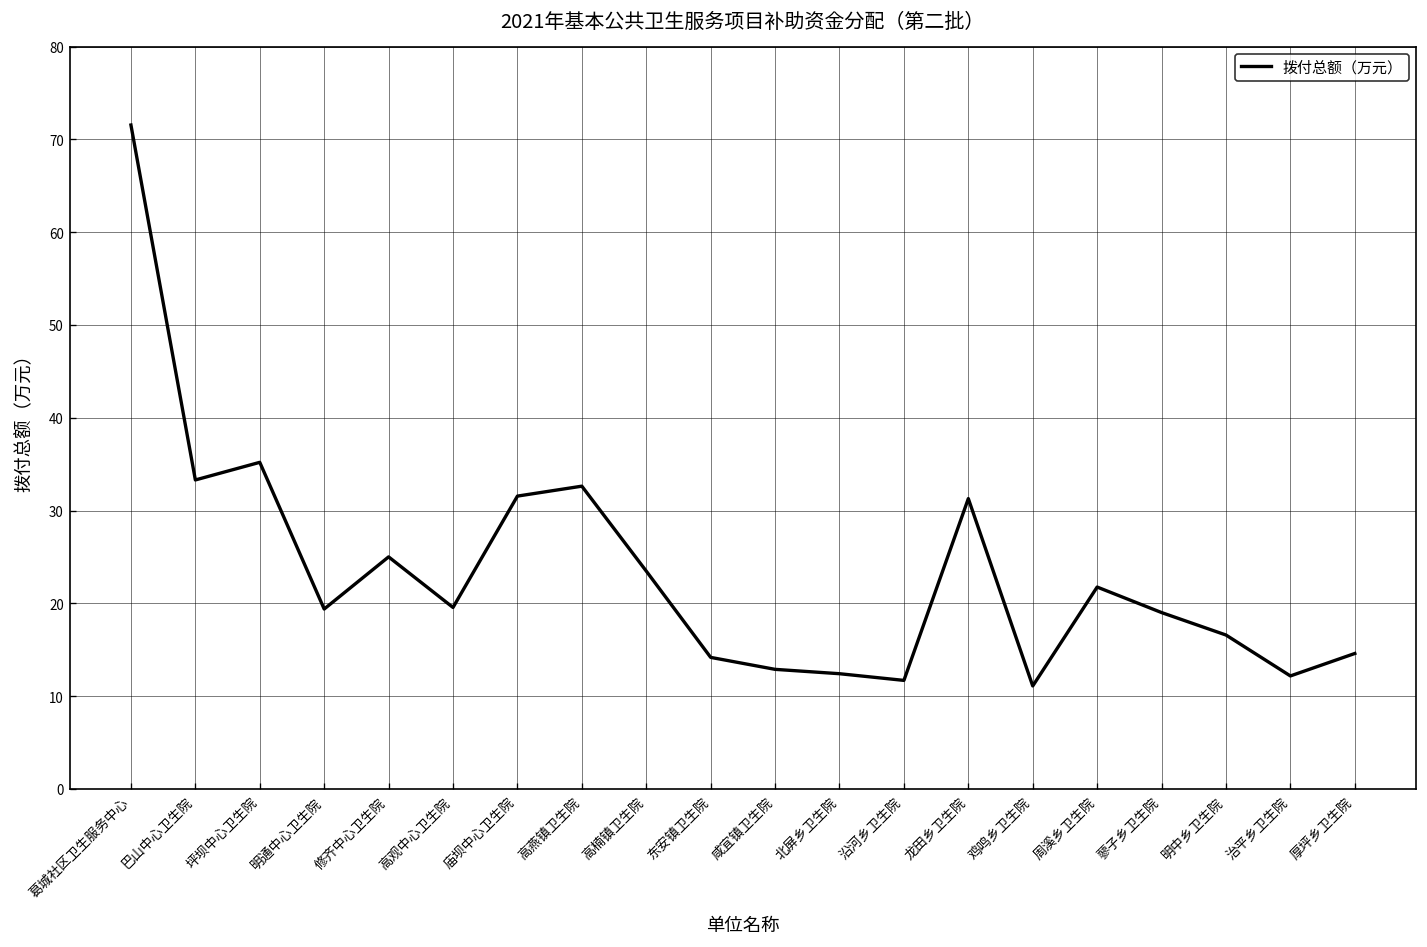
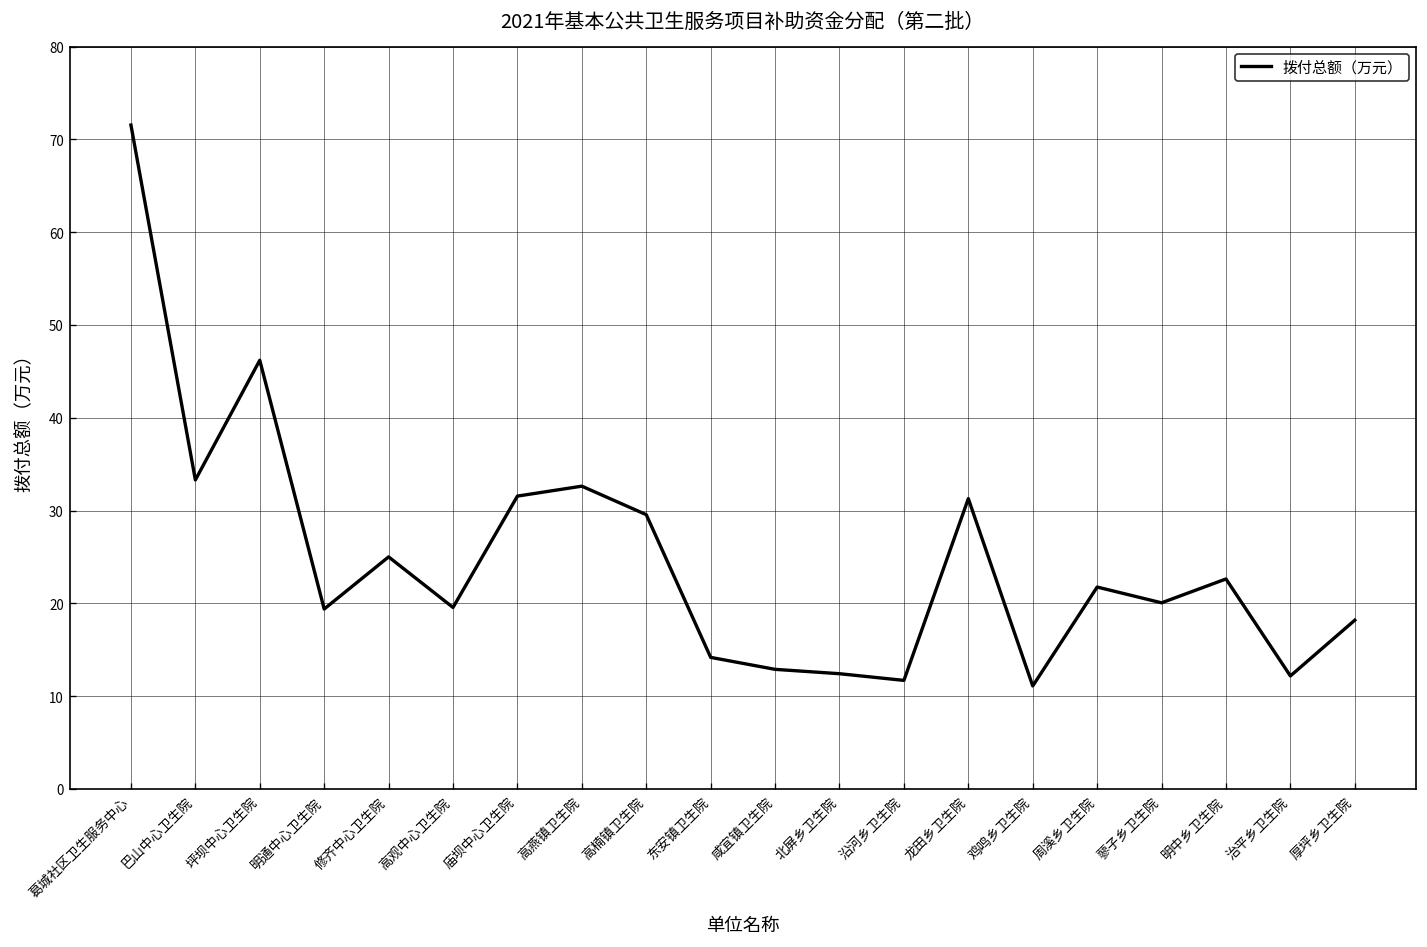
坪坝中心卫生院: 35 -> 46
高楠镇卫生院: 23 -> 30
蓼子乡卫生院: 19 -> 20
明中乡卫生院: 17 -> 23
厚坪乡卫生院: 15 -> 18
